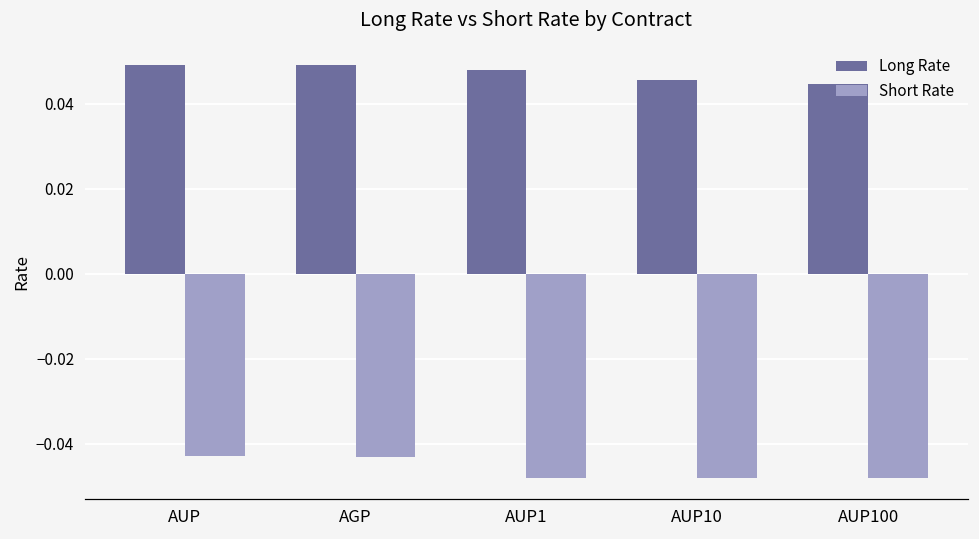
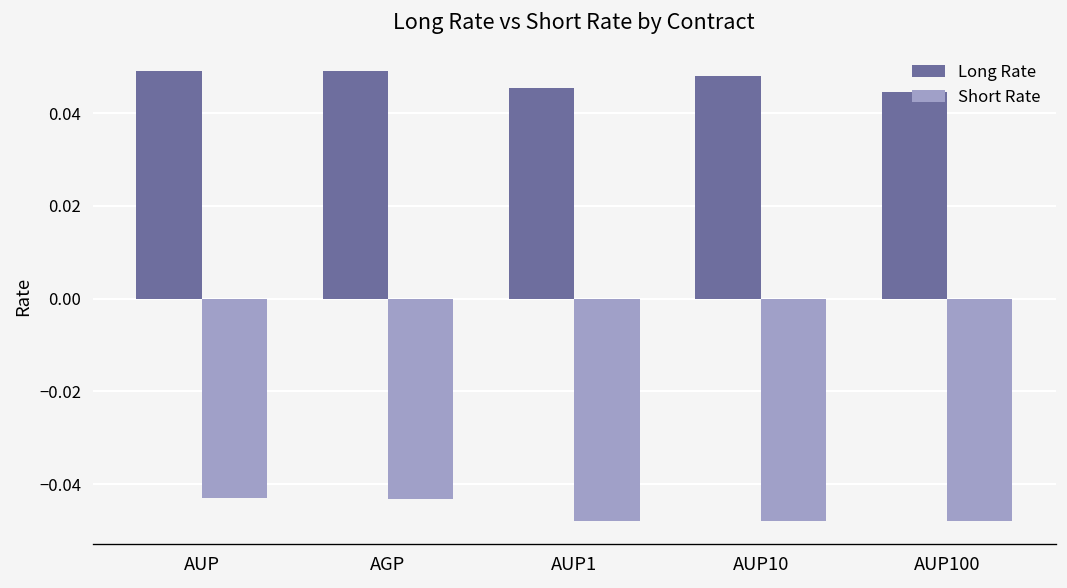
Long Rate, AUP1: 0.048 -> 0.045
Long Rate, AUP10: 0.046 -> 0.048
